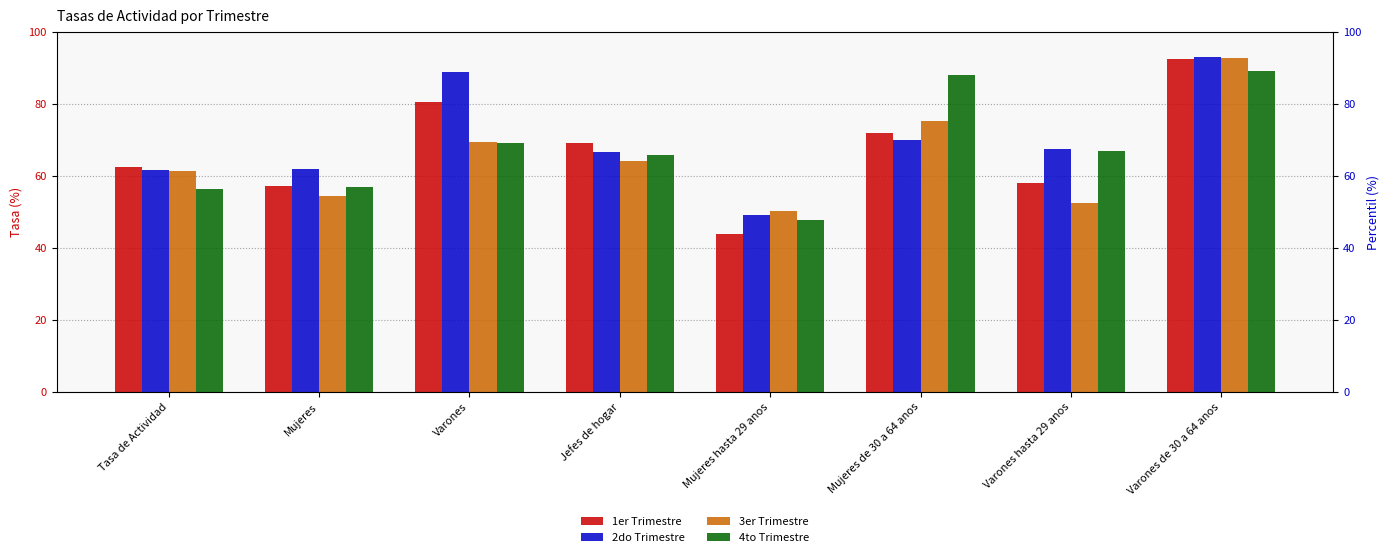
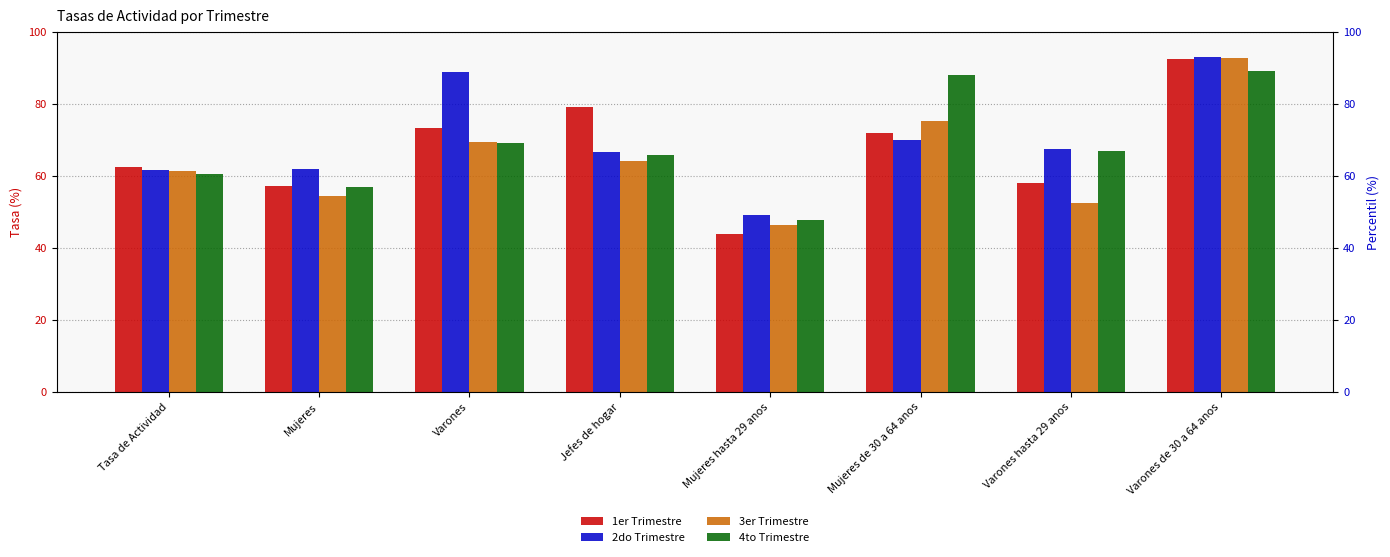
4to Trimestre, Tasa de Actividad: 56 -> 61
1er Trimestre, Varones: 81 -> 73
1er Trimestre, Jefes de hogar: 69 -> 79
3er Trimestre, Mujeres hasta 29 anos: 50 -> 46
